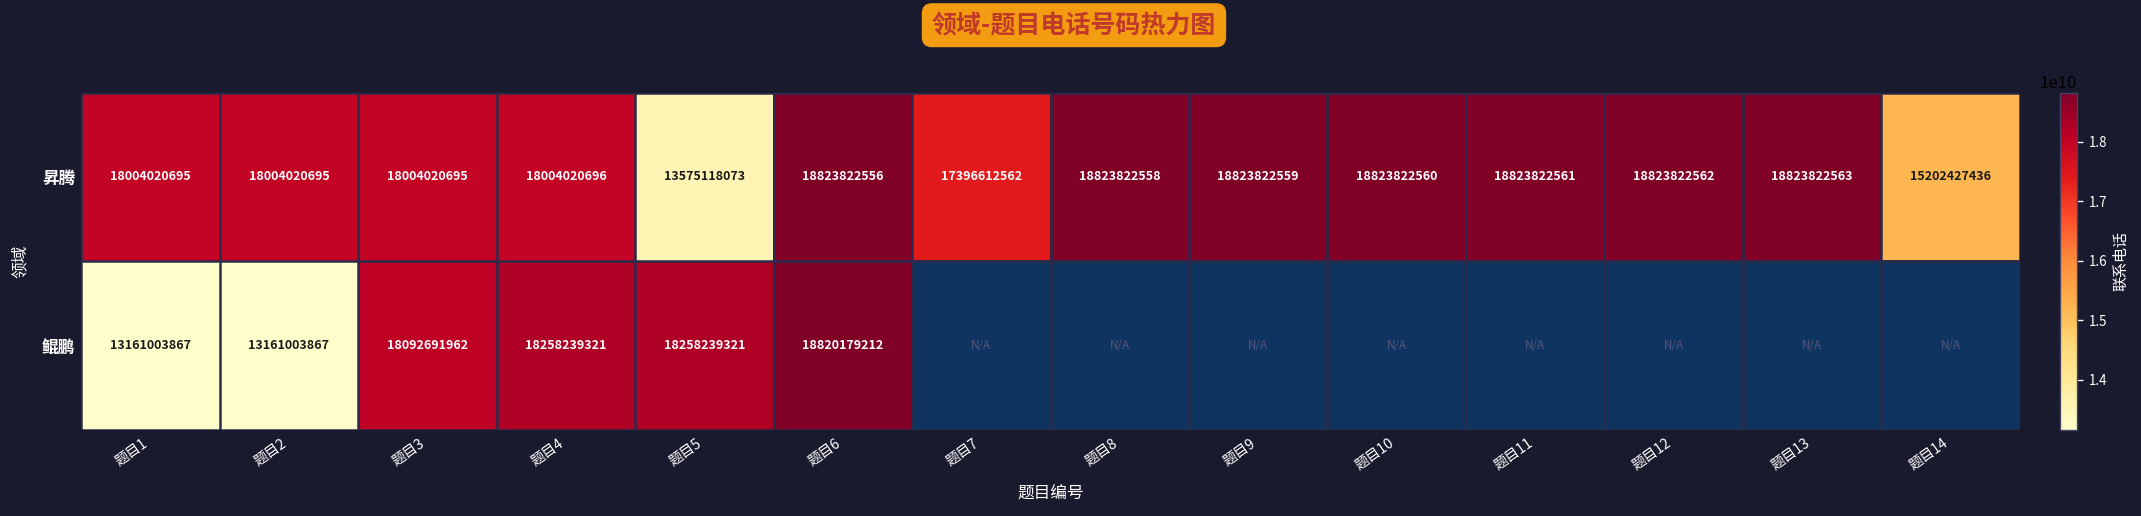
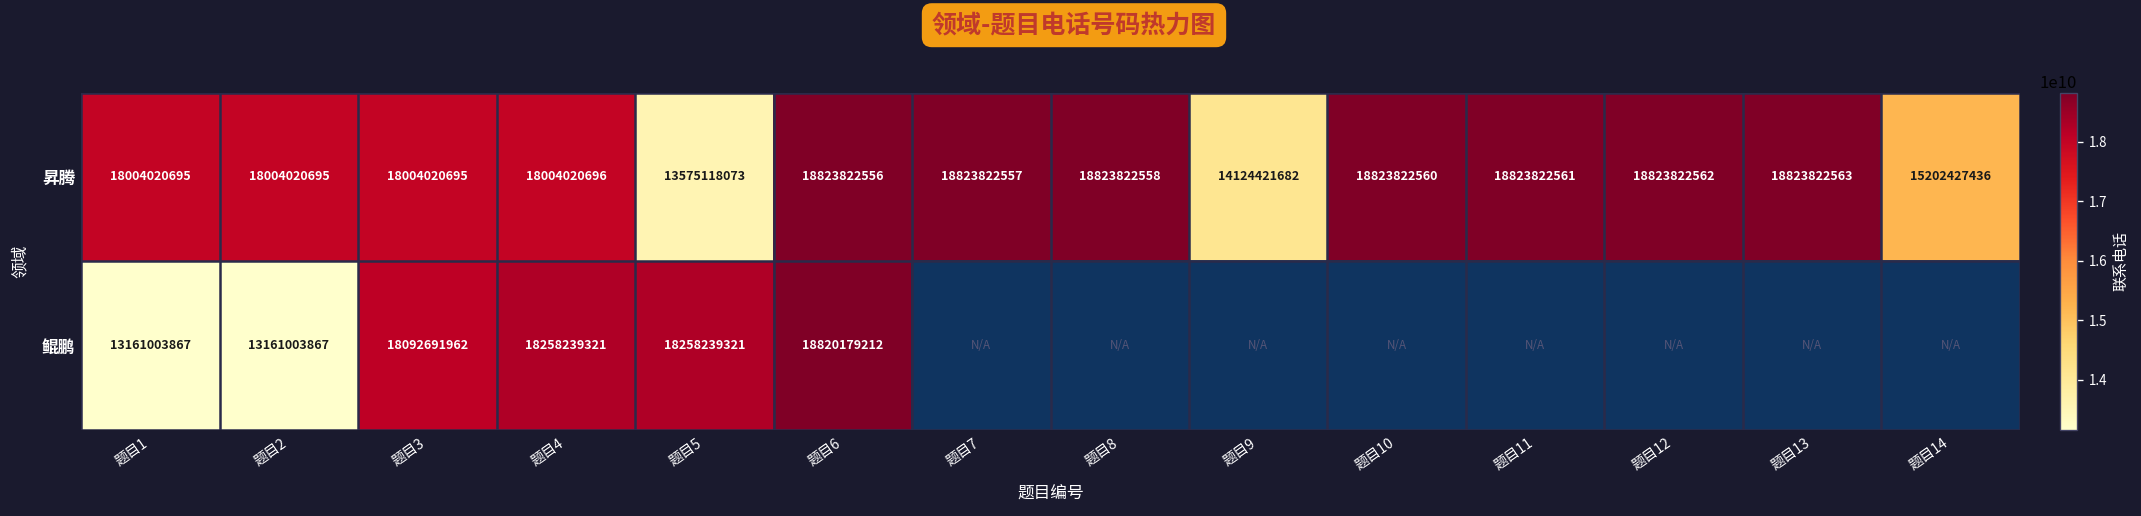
昇腾, 题目7: 17396612562 -> 18823822557
昇腾, 题目9: 18823822559 -> 14124421682
